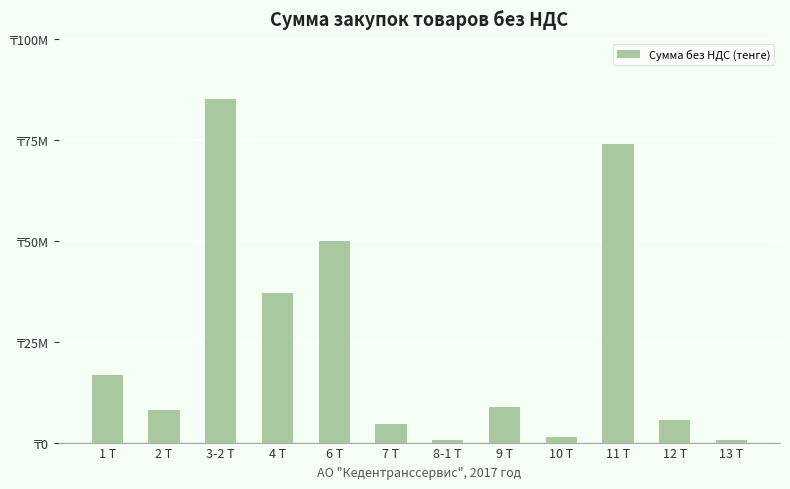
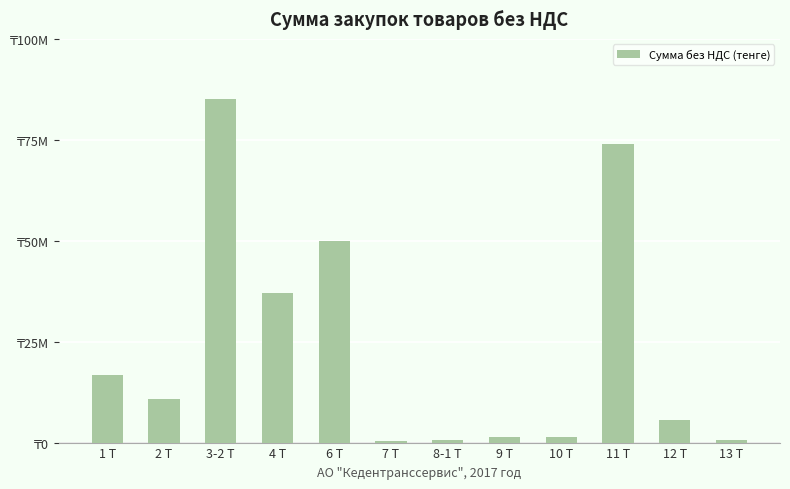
2 Т: ₸8000000 -> ₸11000000
7 Т: ₸4000000 -> ₸0
9 Т: ₸9000000 -> ₸2000000
